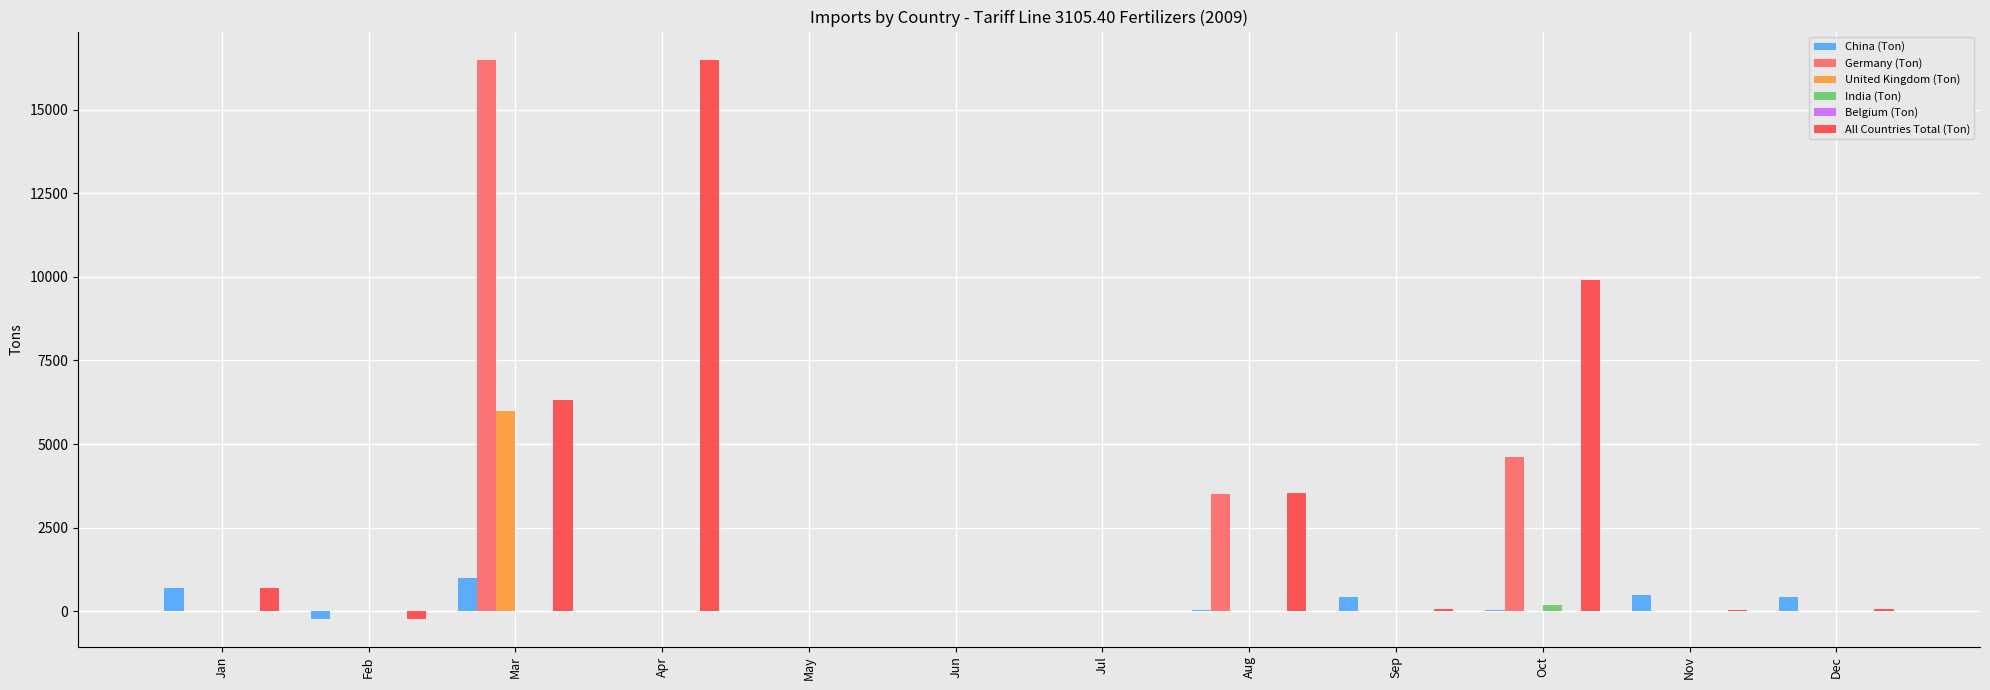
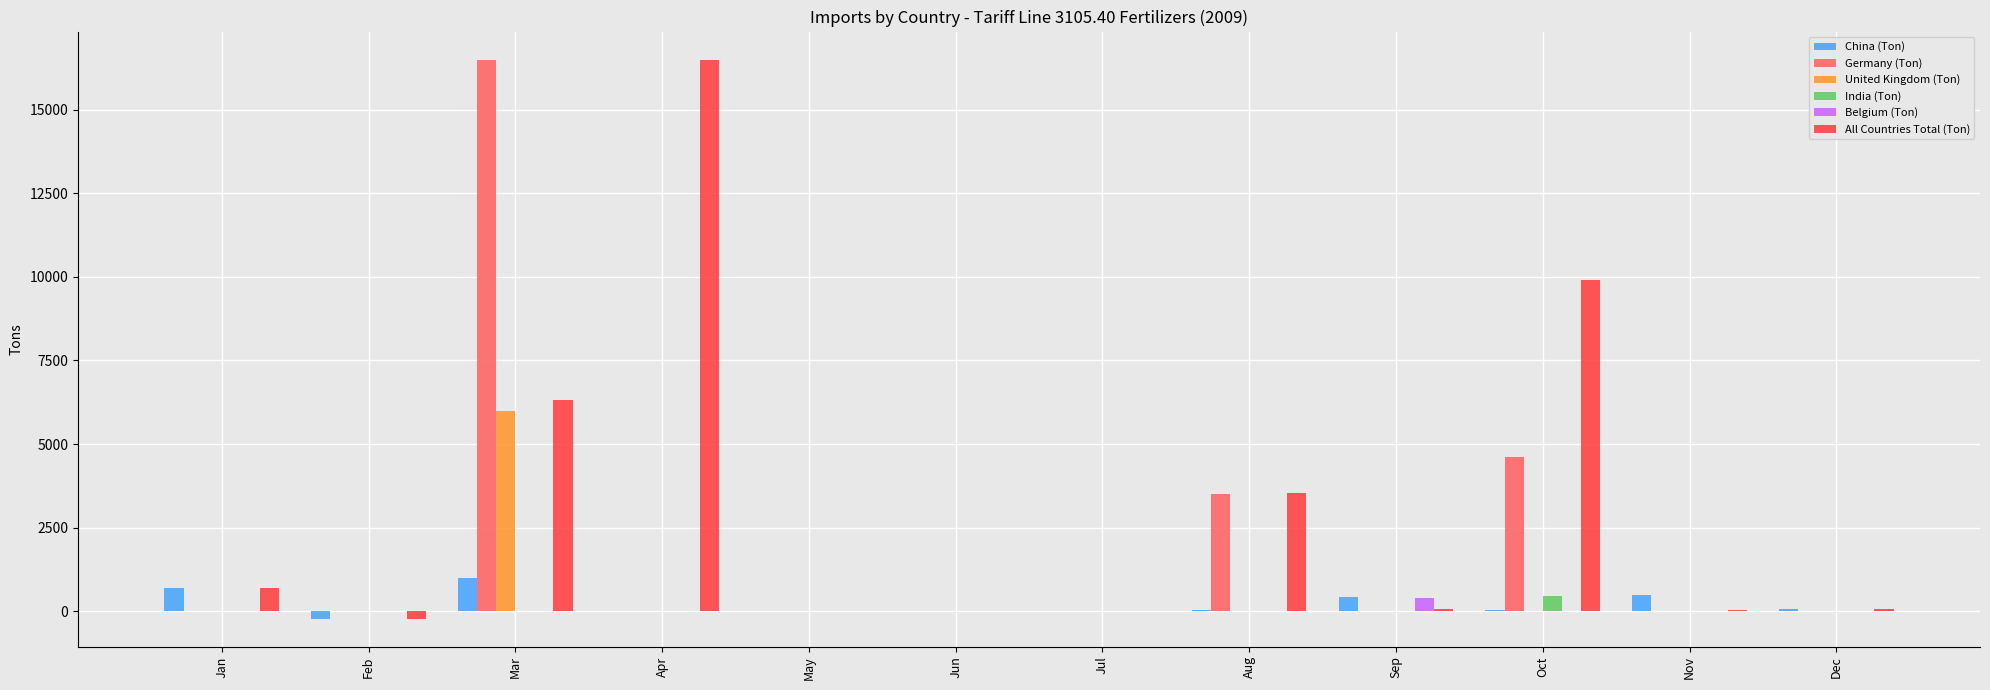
Belgium (Ton), Sep: 0 -> 400
India (Ton), Oct: 200 -> 400
China (Ton), Dec: 400 -> 100
